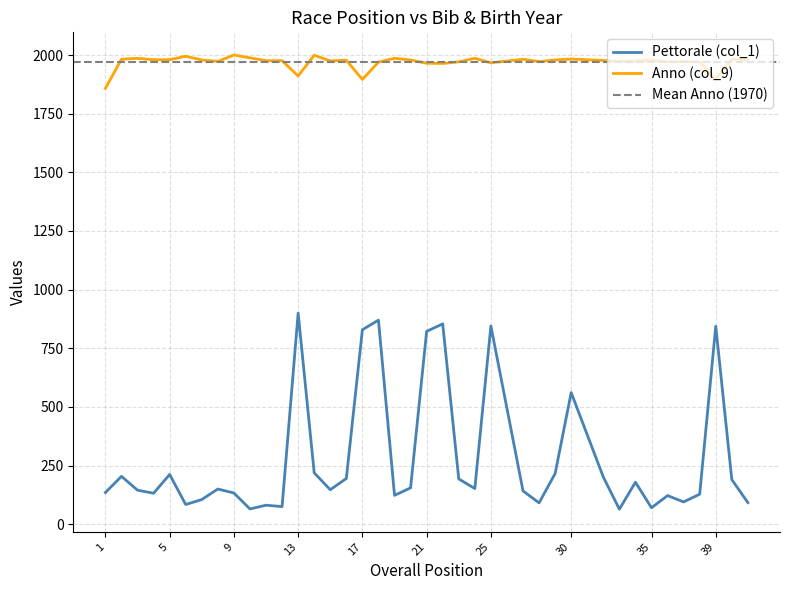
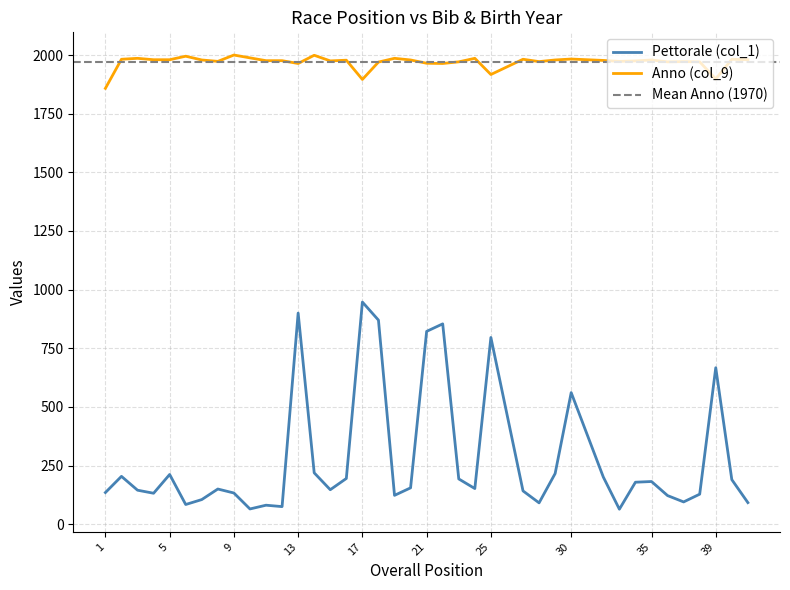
Anno (col_9), 13: 1910 -> 1960
Pettorale (col_1), 17: 830 -> 950
Pettorale (col_1), 25: 850 -> 800
Anno (col_9), 25: 1970 -> 1920
Pettorale (col_1), 35: 70 -> 180
Pettorale (col_1), 39: 840 -> 670
